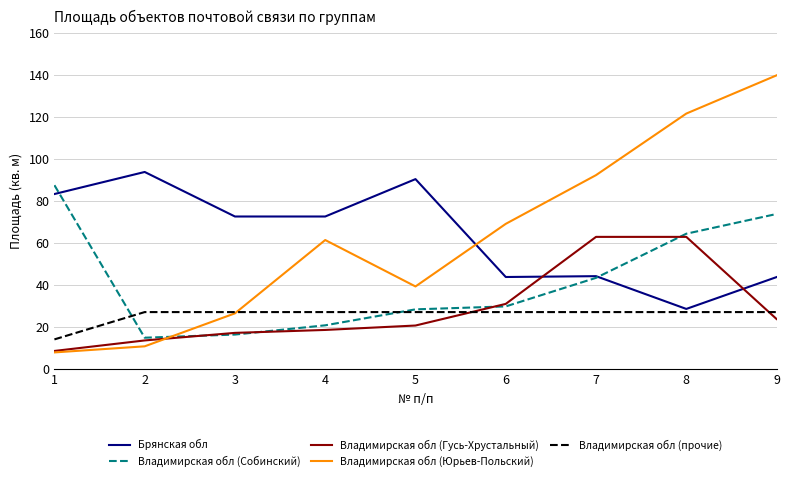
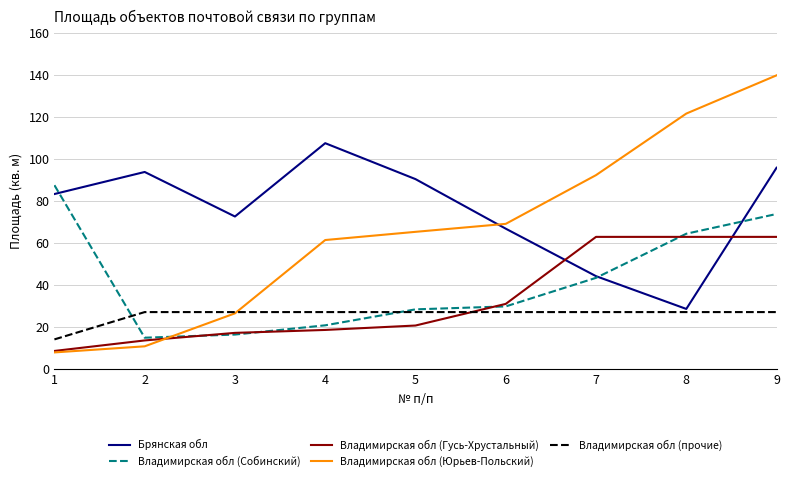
Брянская обл, 4: 73 -> 108
Владимирская обл (Юрьев-Польский), 5: 39 -> 65
Брянская обл, 6: 44 -> 67
Брянская обл, 9: 44 -> 96
Владимирская обл (Гусь-Хрустальный), 9: 24 -> 63
